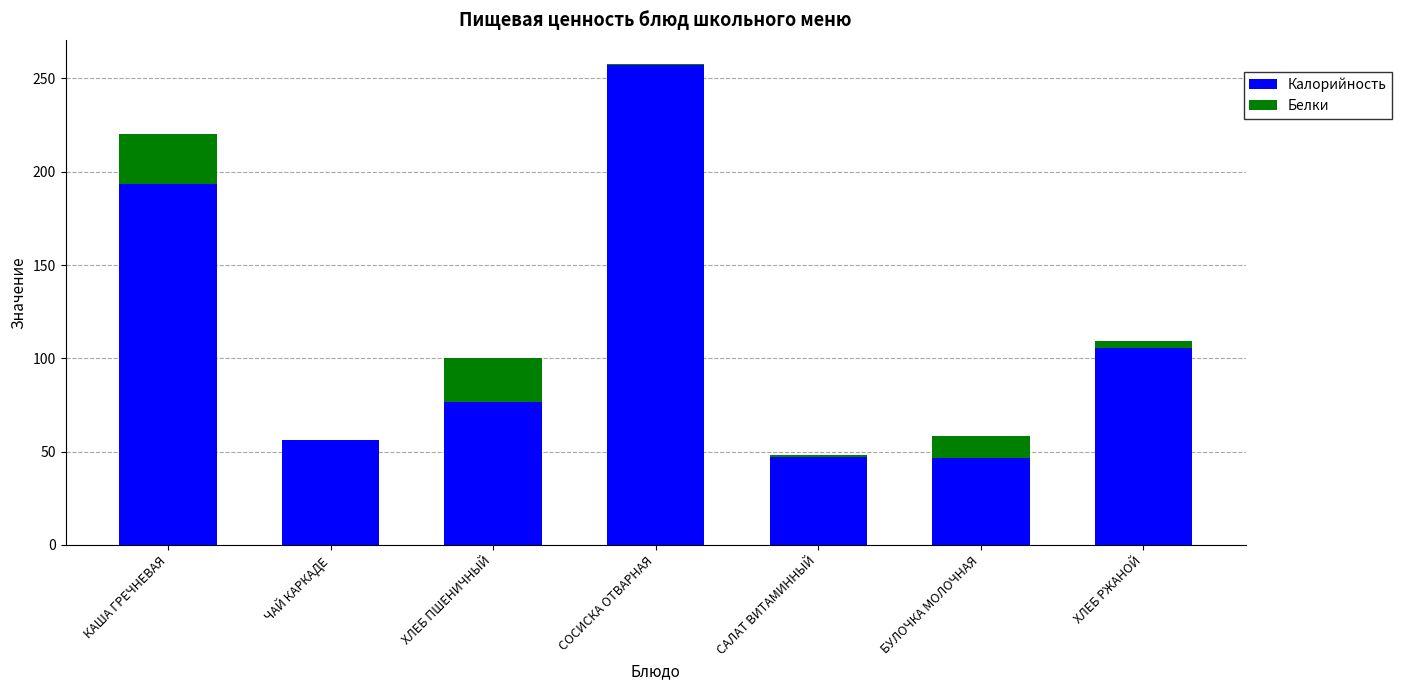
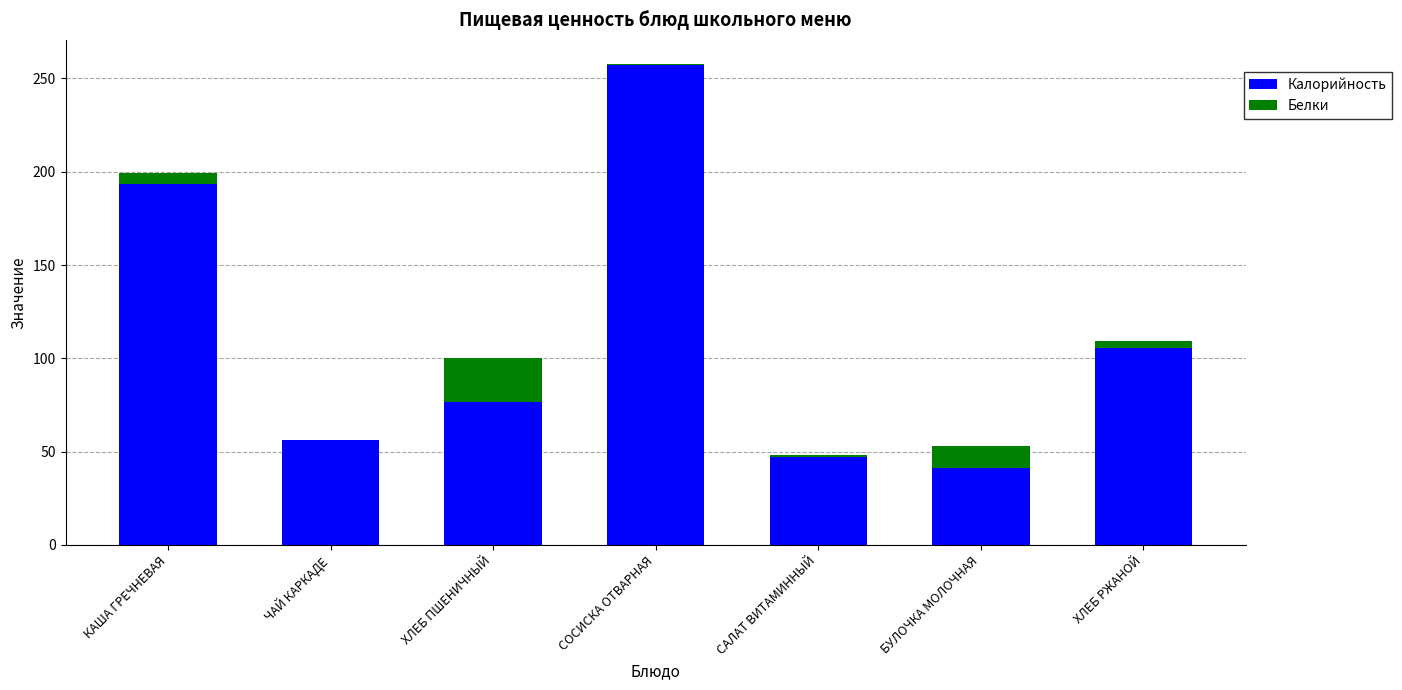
Белки, КАША ГРЕЧНЕВАЯ: 27 -> 6
Калорийность, БУЛОЧКА МОЛОЧНАЯ: 47 -> 41
